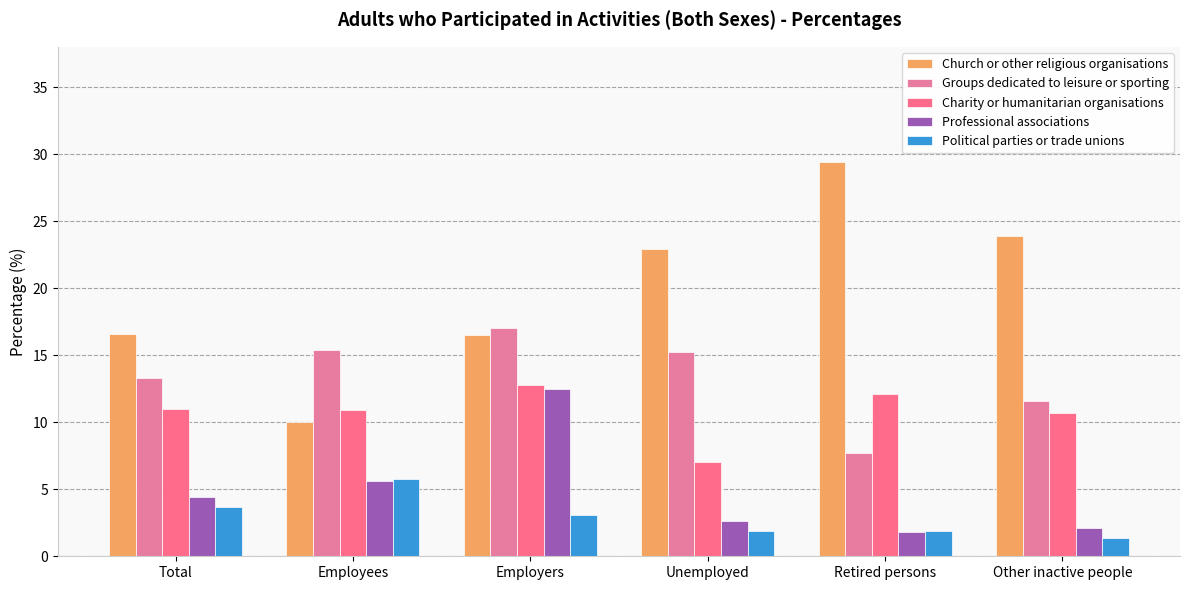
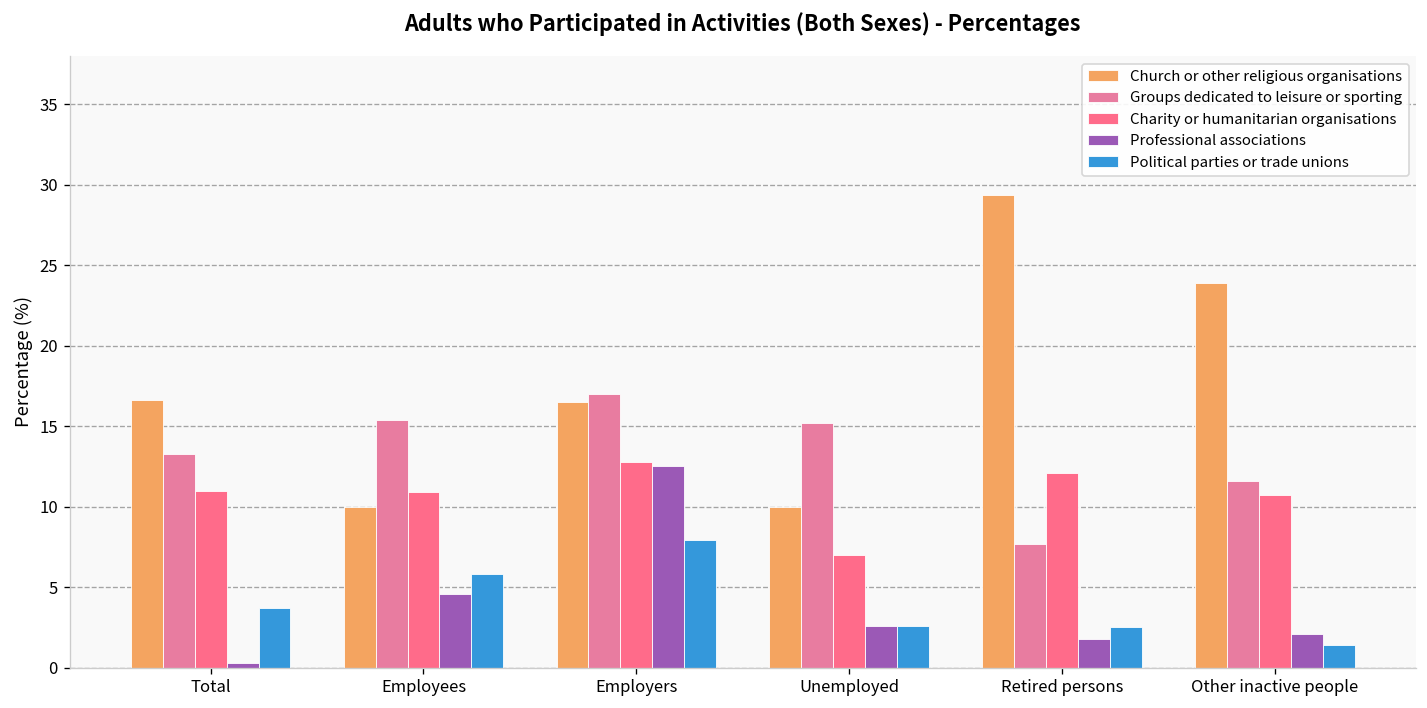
Professional associations, Total: 4.4 -> 0.3
Professional associations, Employees: 5.6 -> 4.6
Political parties or trade unions, Employers: 3.1 -> 7.9
Church or other religious organisations, Unemployed: 22.9 -> 10.0
Political parties or trade unions, Unemployed: 1.9 -> 2.6
Political parties or trade unions, Retired persons: 1.9 -> 2.5
